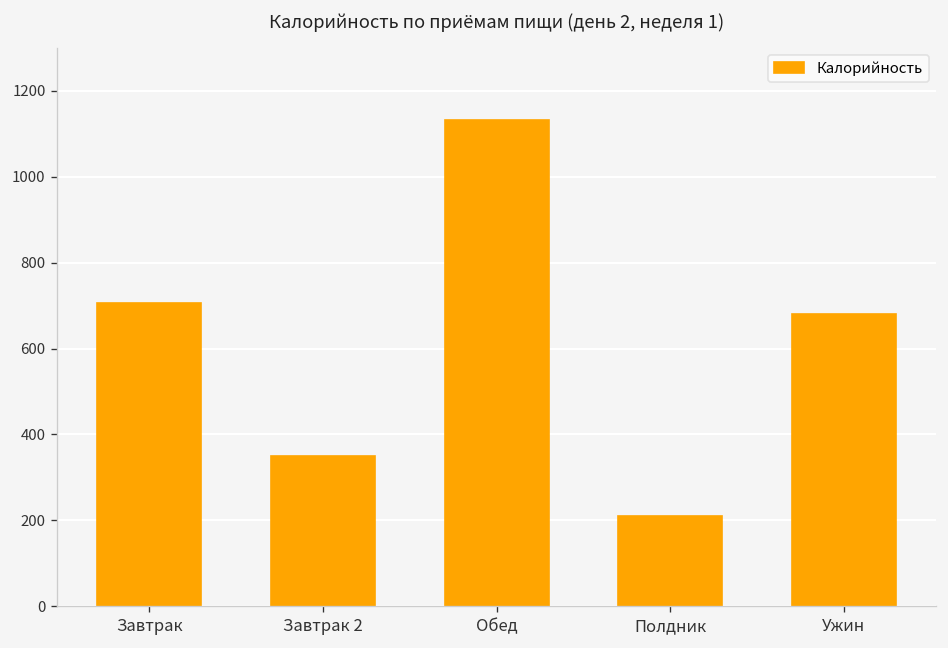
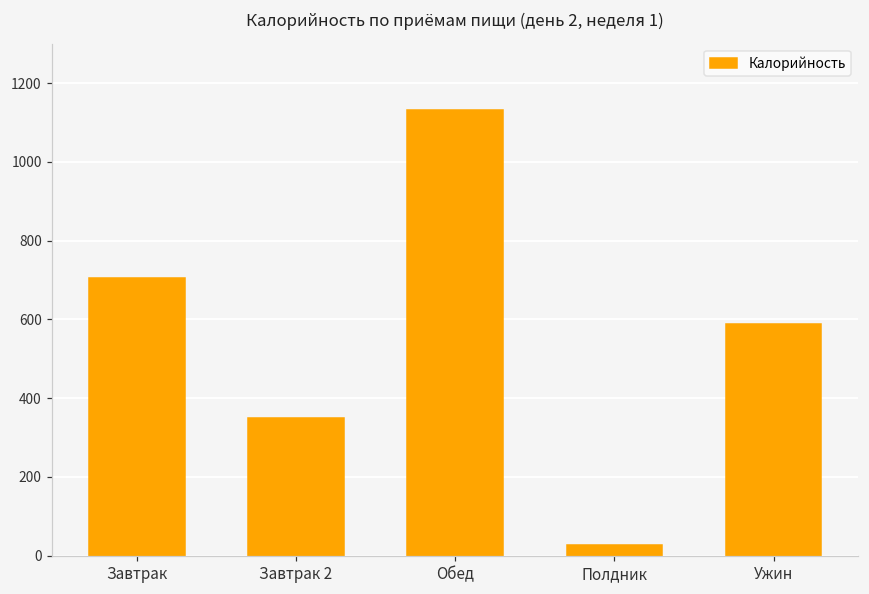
Полдник: 210 -> 30
Ужин: 680 -> 590
